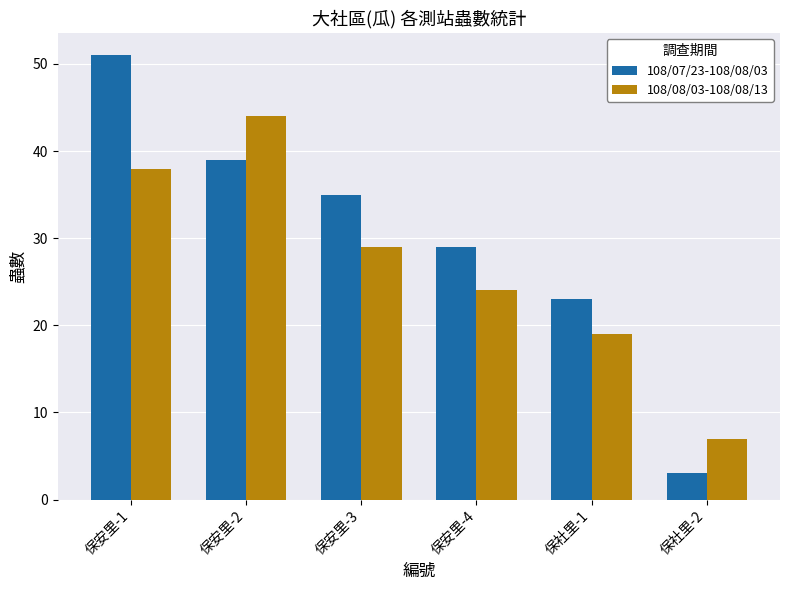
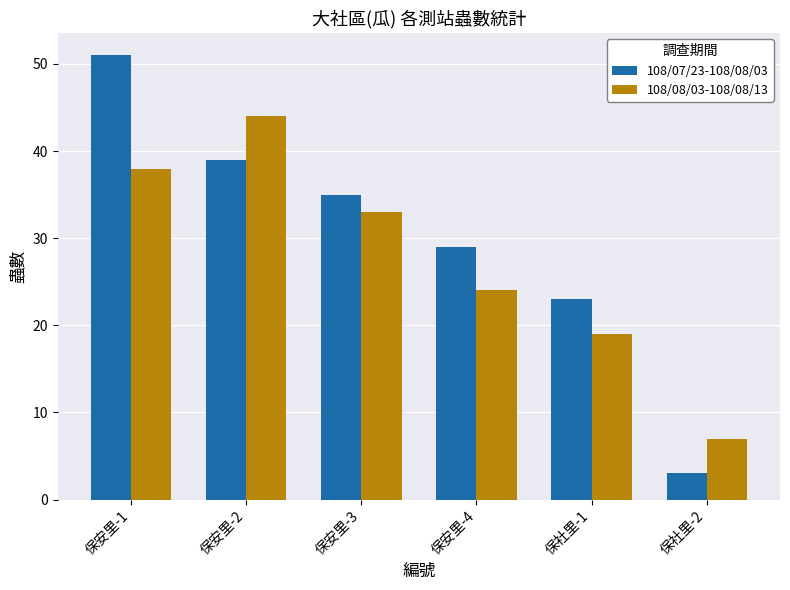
108/08/03-108/08/13, 保安里-3: 29 -> 33
